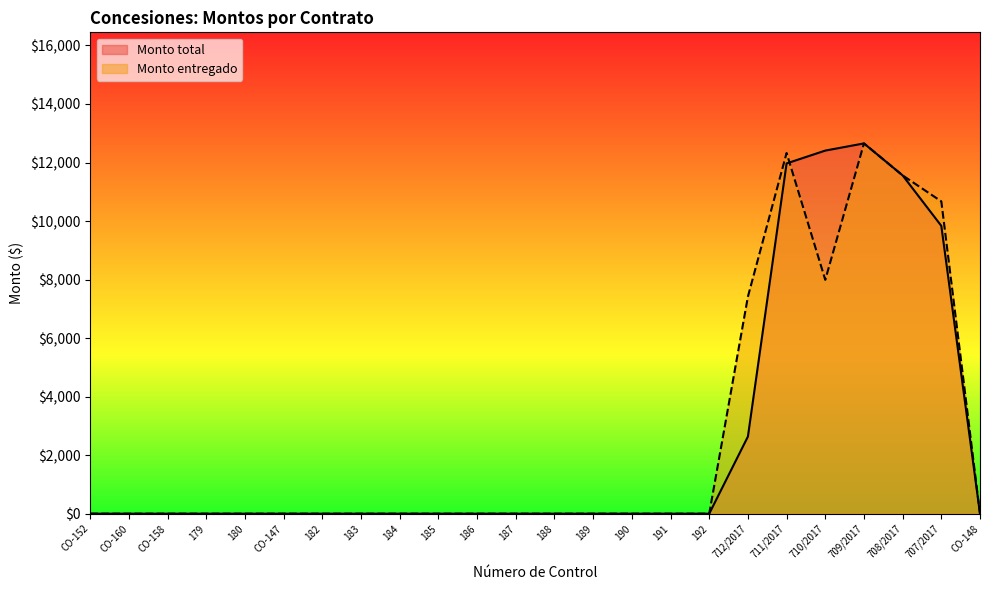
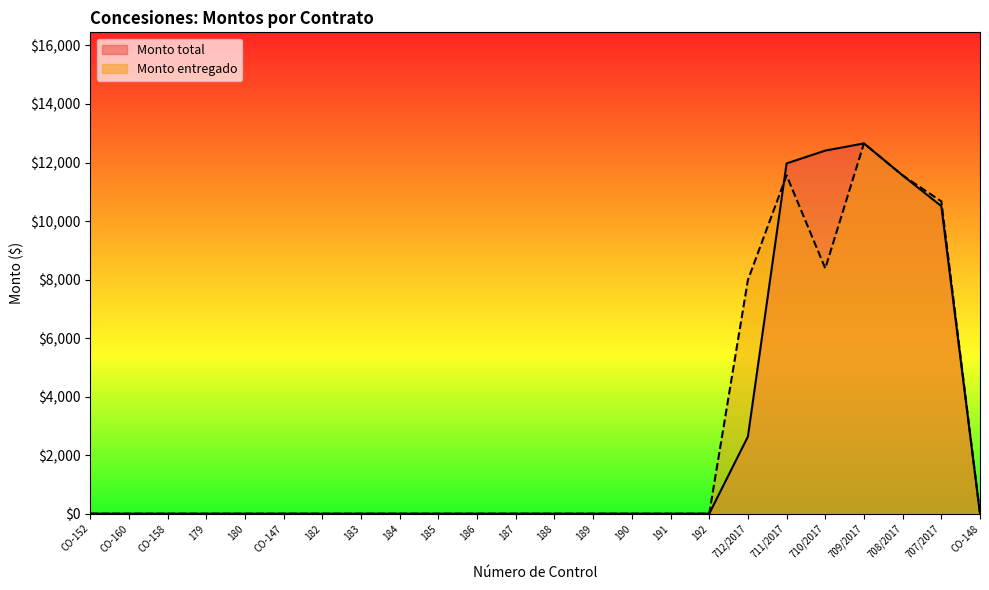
Monto entregado, 712/2017: $7,400 -> $8,000
Monto entregado, 711/2017: $12,300 -> $11,600
Monto entregado, 710/2017: $8,000 -> $8,400
Monto total, 707/2017: $9,800 -> $10,500
